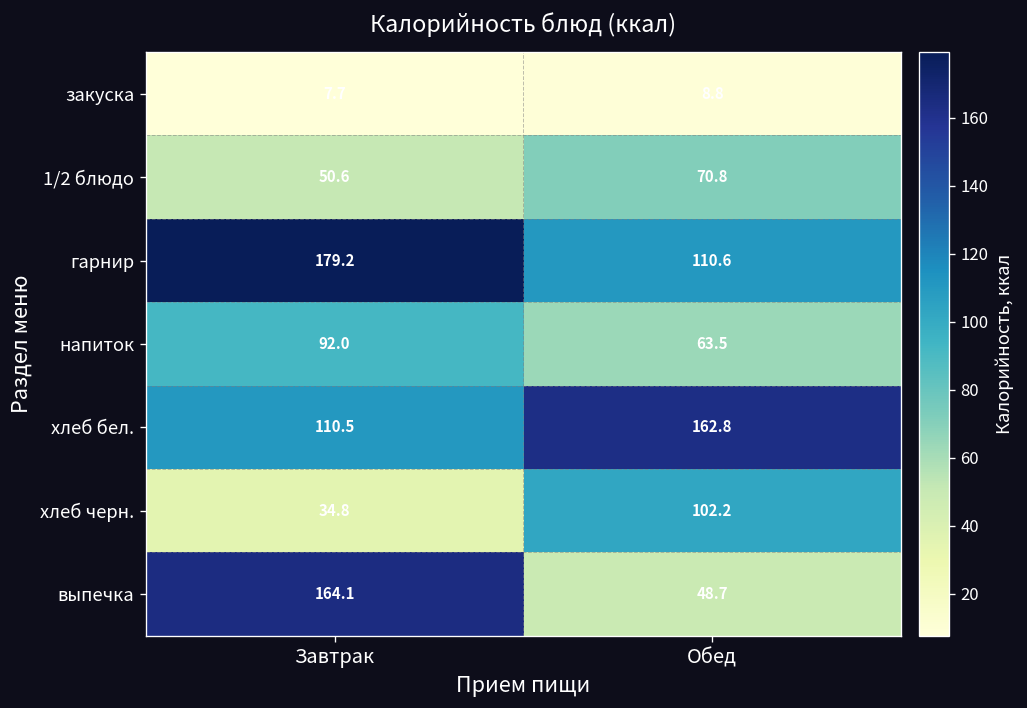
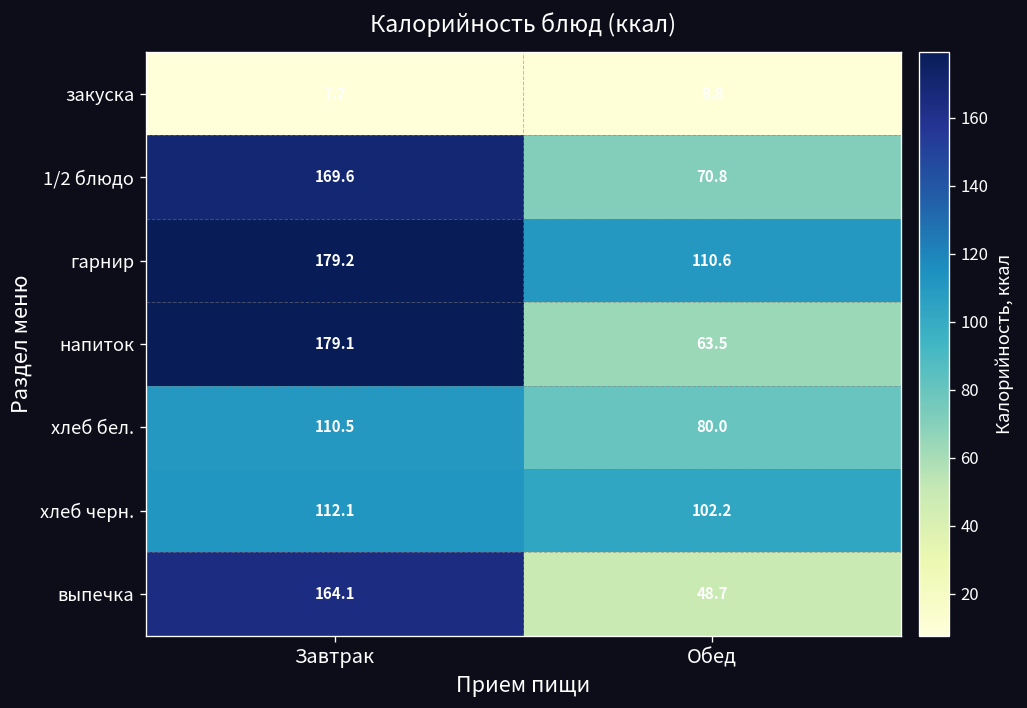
1/2 блюдо, Завтрак: 50.6 -> 169.6
напиток, Завтрак: 92.0 -> 179.1
хлеб бел., Обед: 162.8 -> 80.0
хлеб черн., Завтрак: 34.8 -> 112.1
